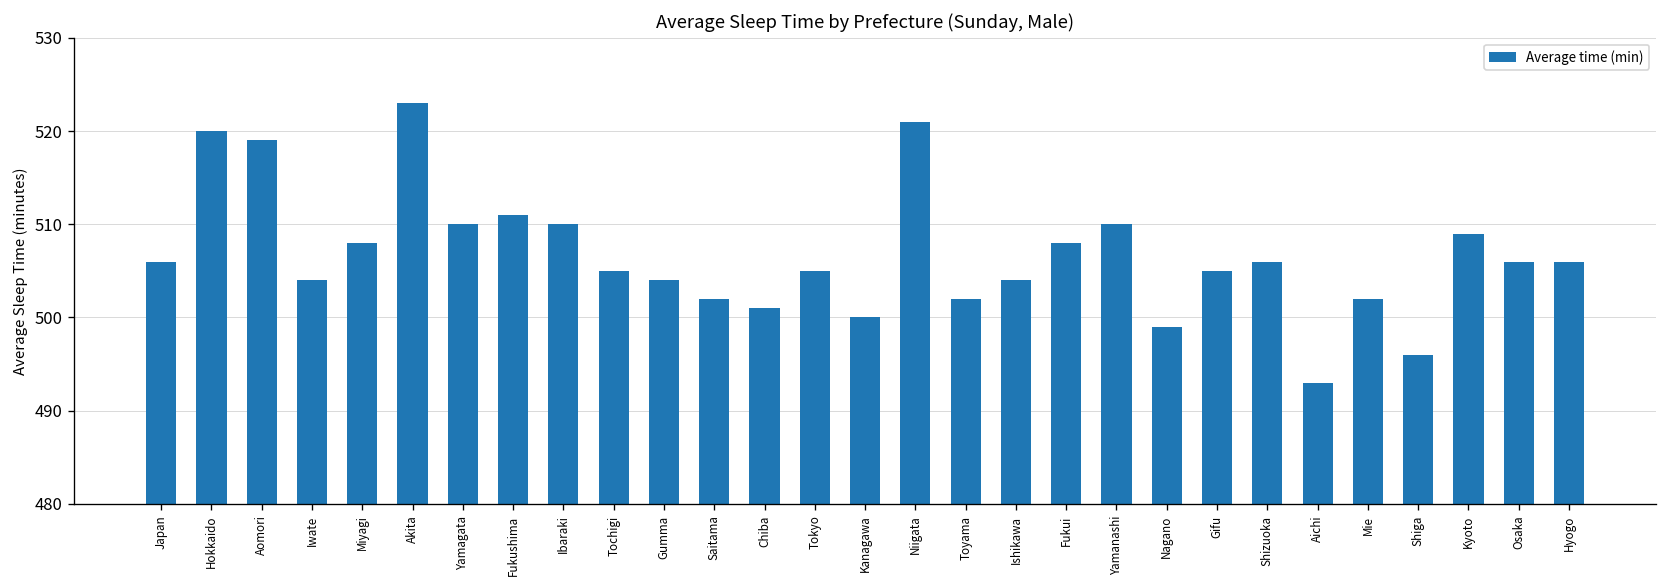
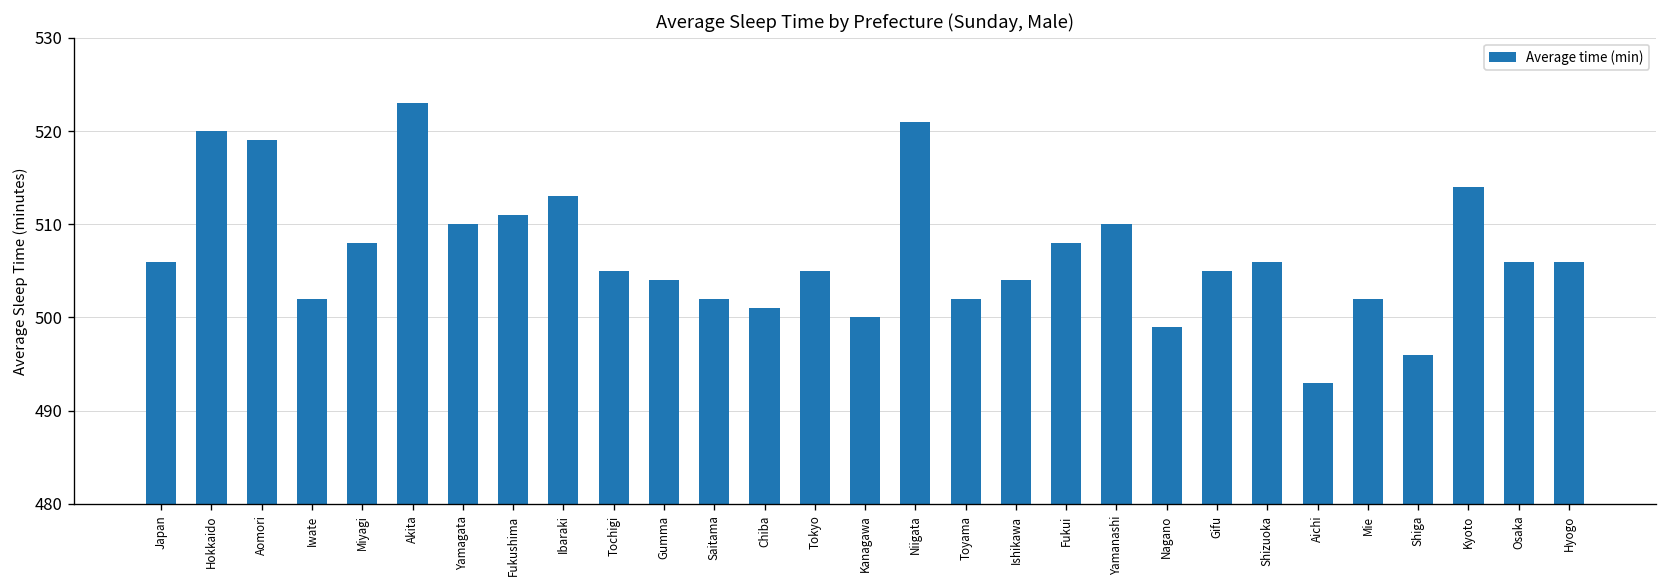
Iwate: 504 -> 502
Ibaraki: 510 -> 513
Kyoto: 509 -> 514
